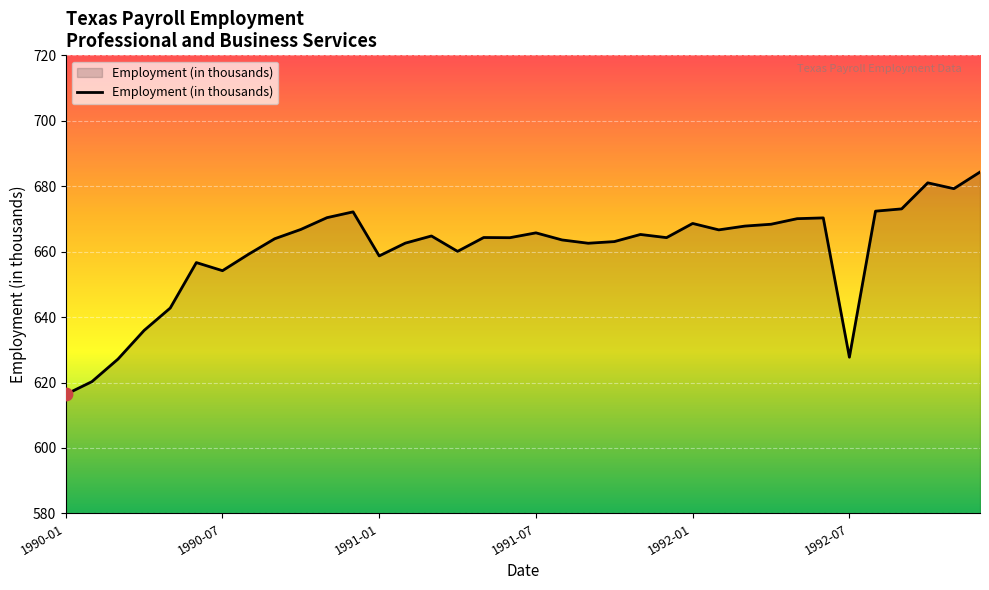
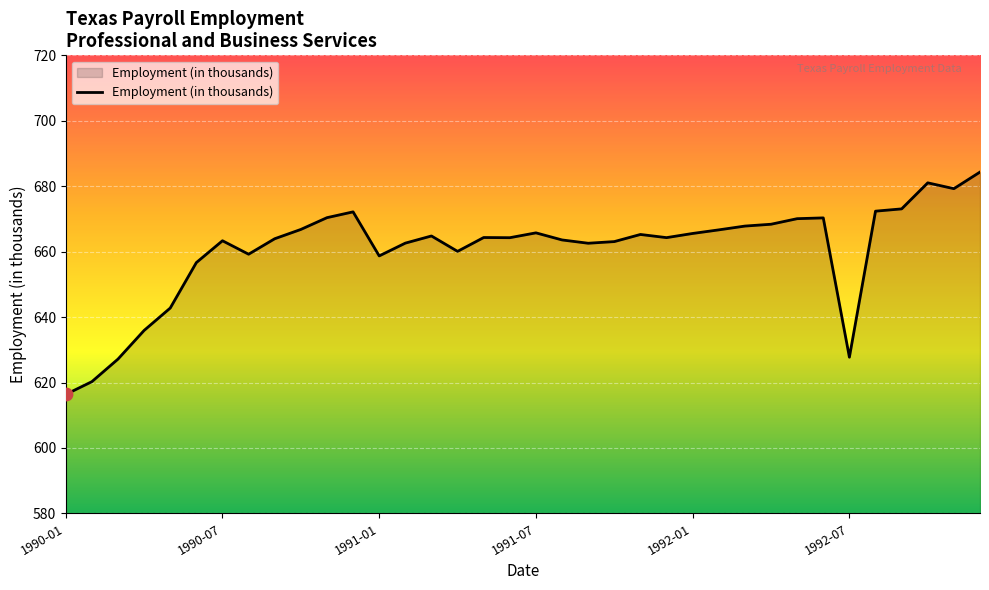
Employment (in thousands), 1990-07: 654 -> 663
Employment (in thousands), 1992-01: 669 -> 666
